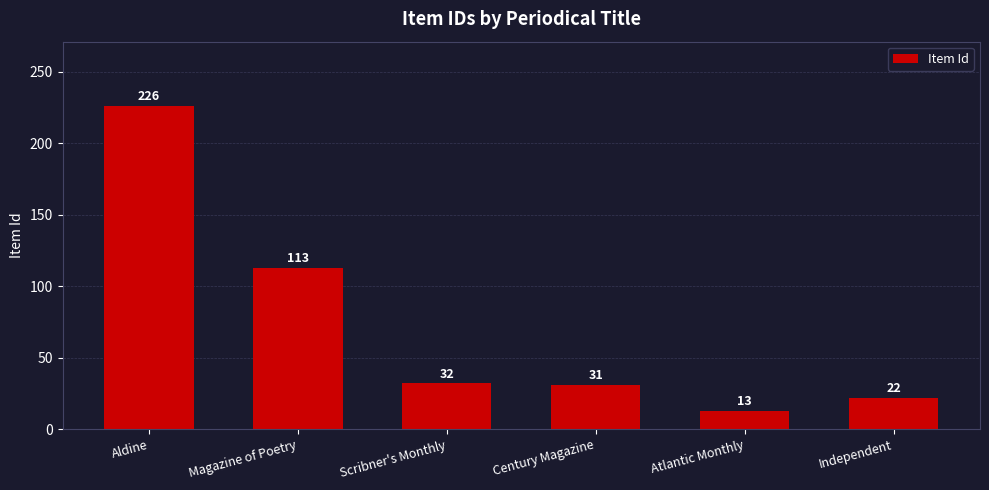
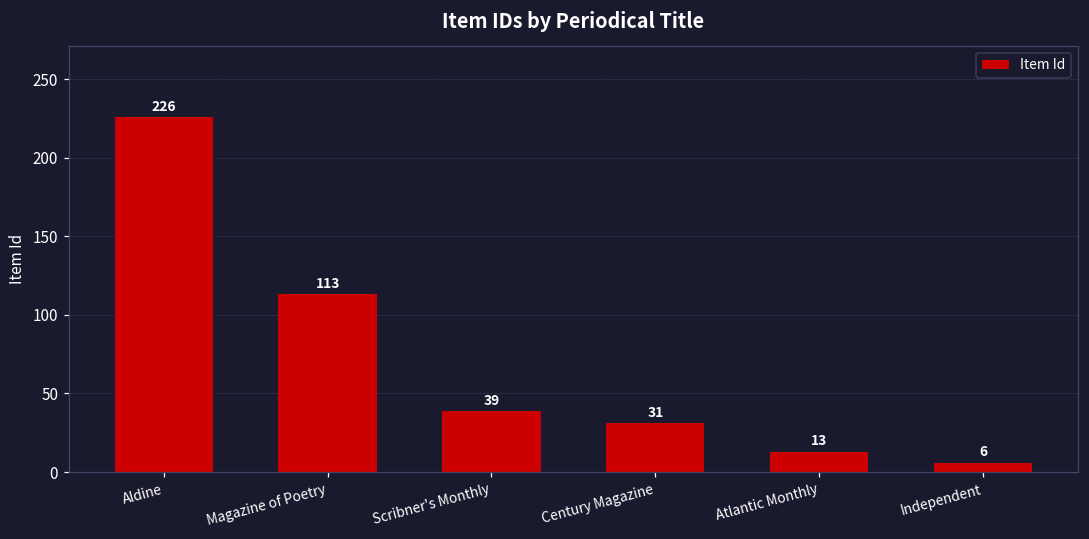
Scribner's Monthly: 32 -> 39
Independent: 22 -> 6
